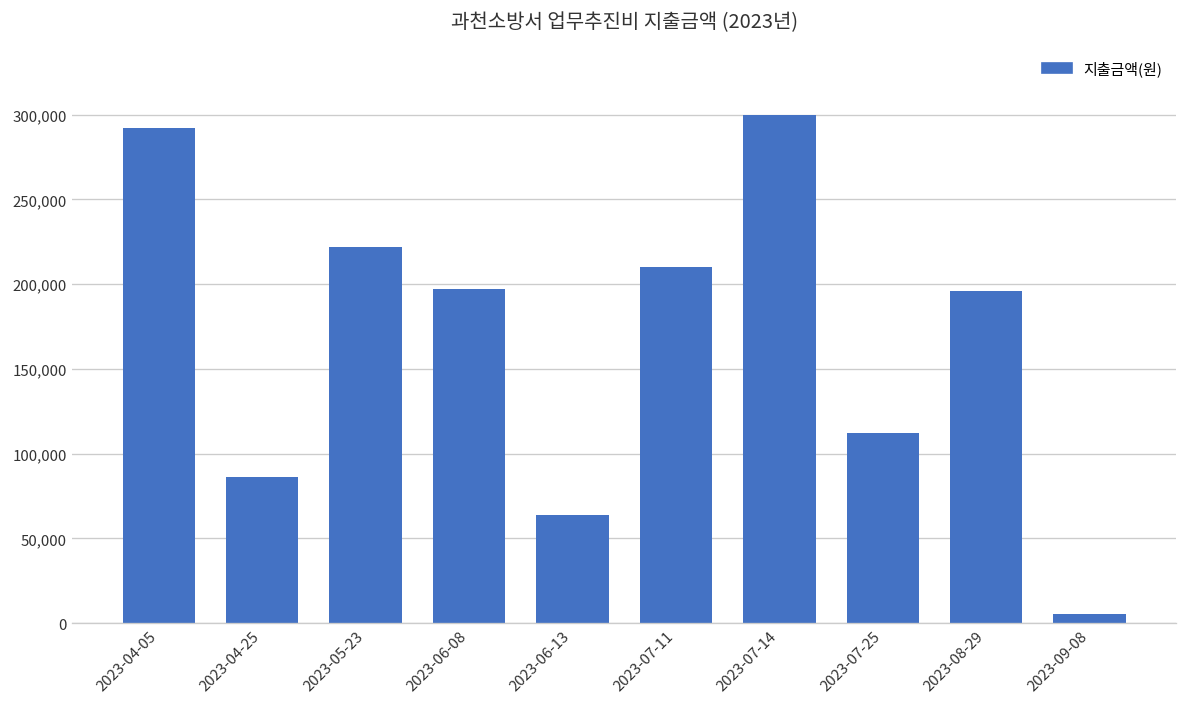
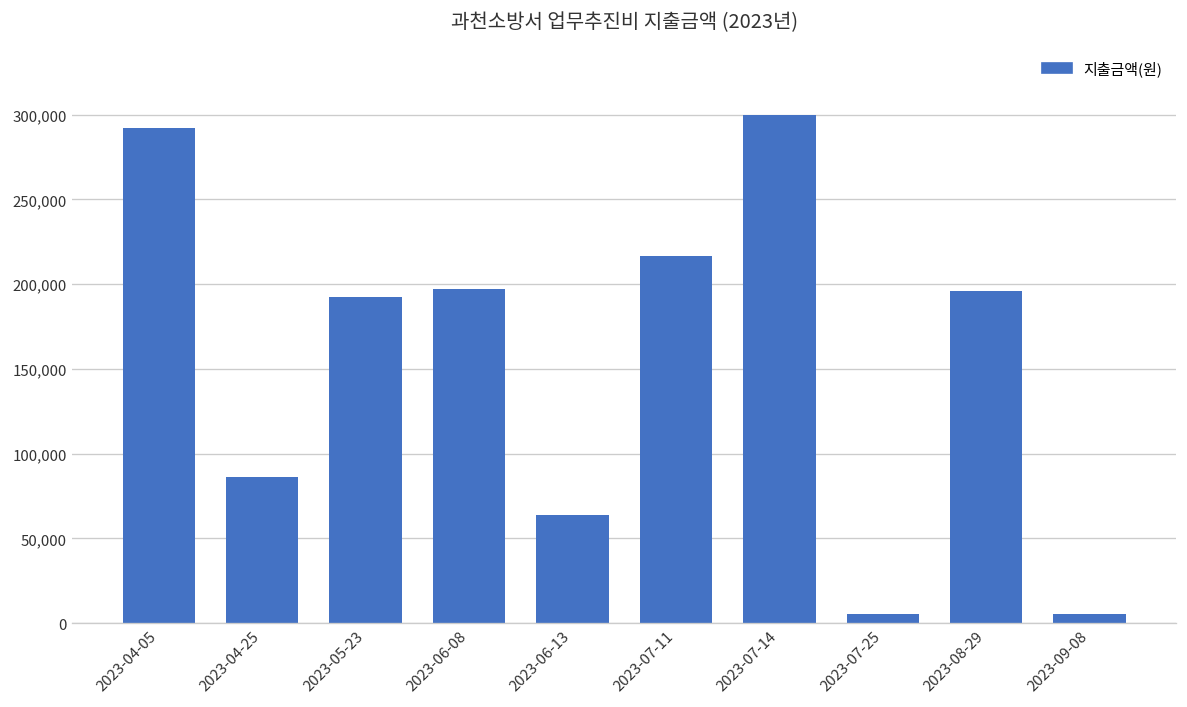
2023-05-23: 222,000 -> 192,000
2023-07-11: 210,000 -> 217,000
2023-07-25: 112,000 -> 5,000
